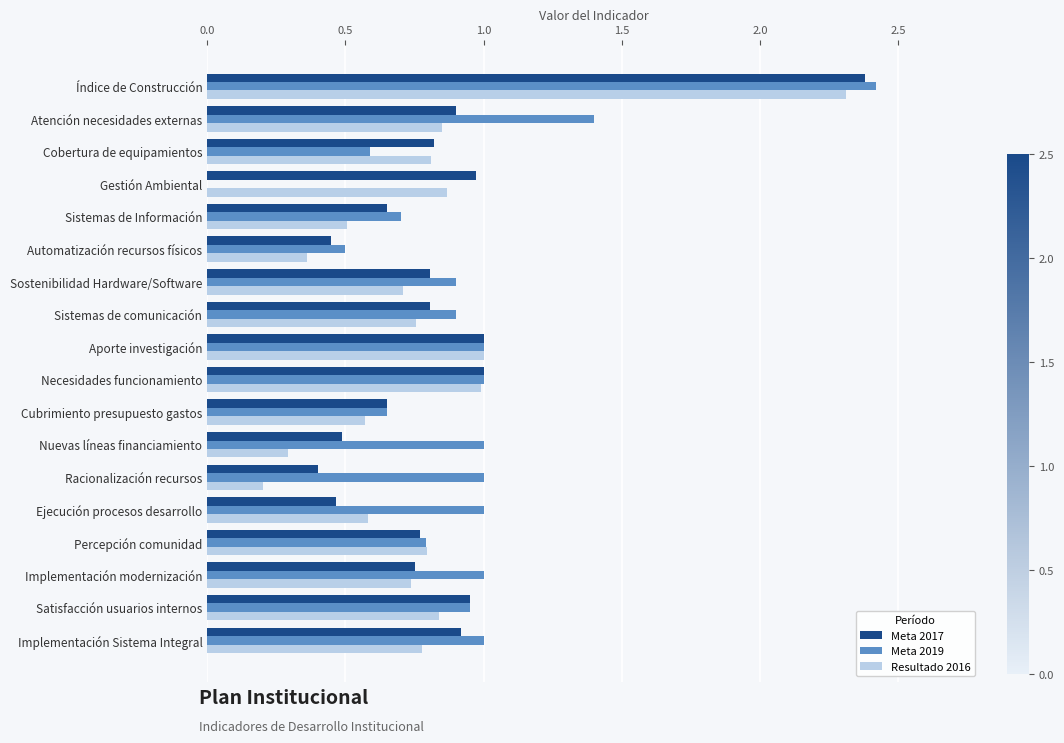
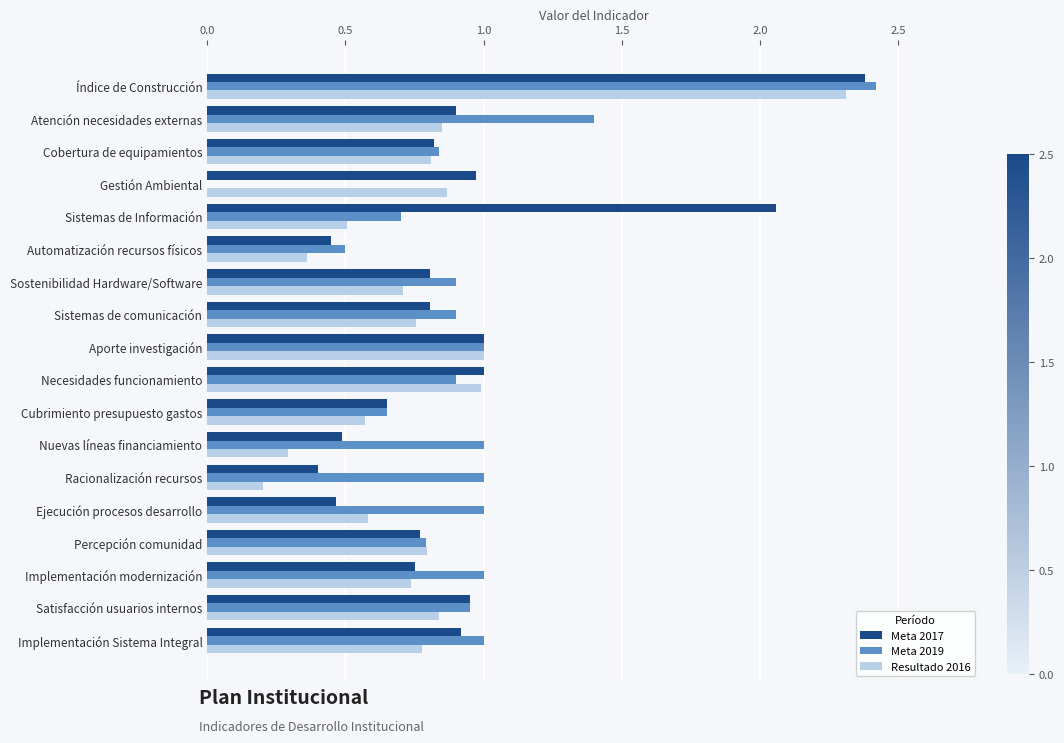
Meta 2019, Cobertura de equipamientos: 0.59 -> 0.84
Meta 2017, Sistemas de Información: 0.65 -> 2.06
Meta 2019, Necesidades funcionamiento: 1.0 -> 0.9
